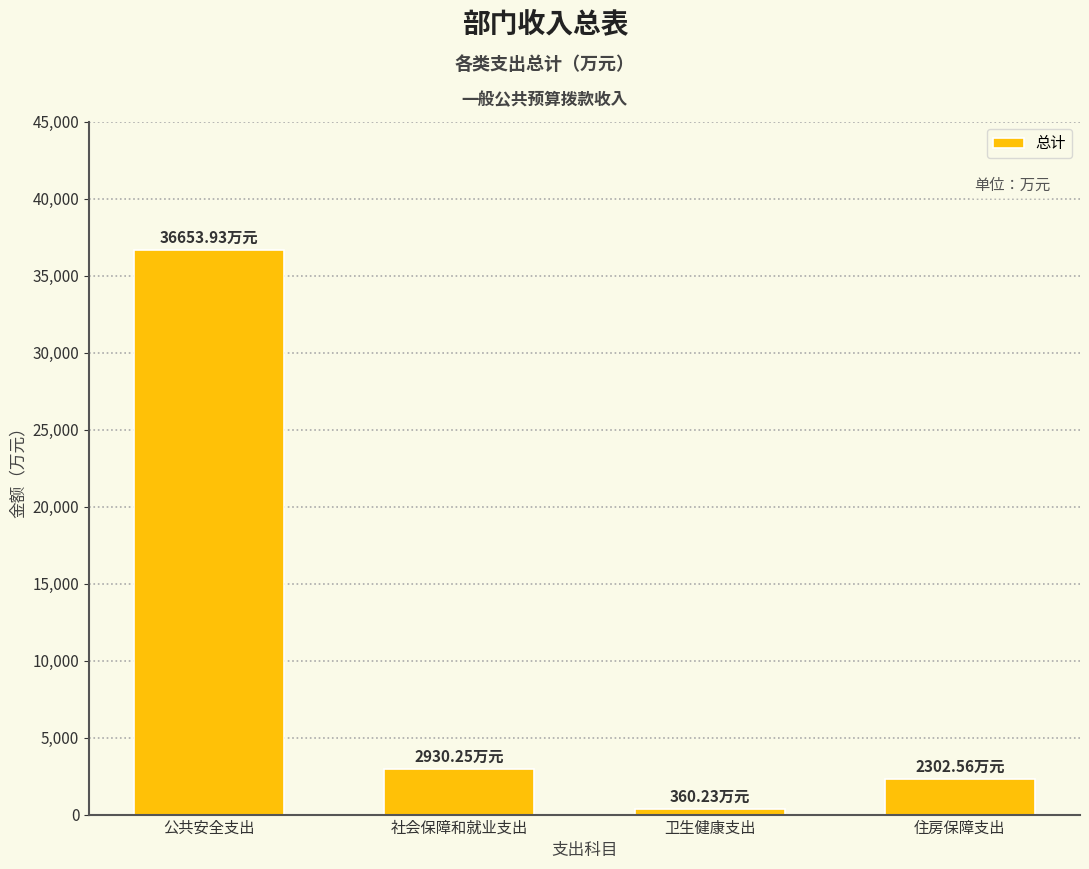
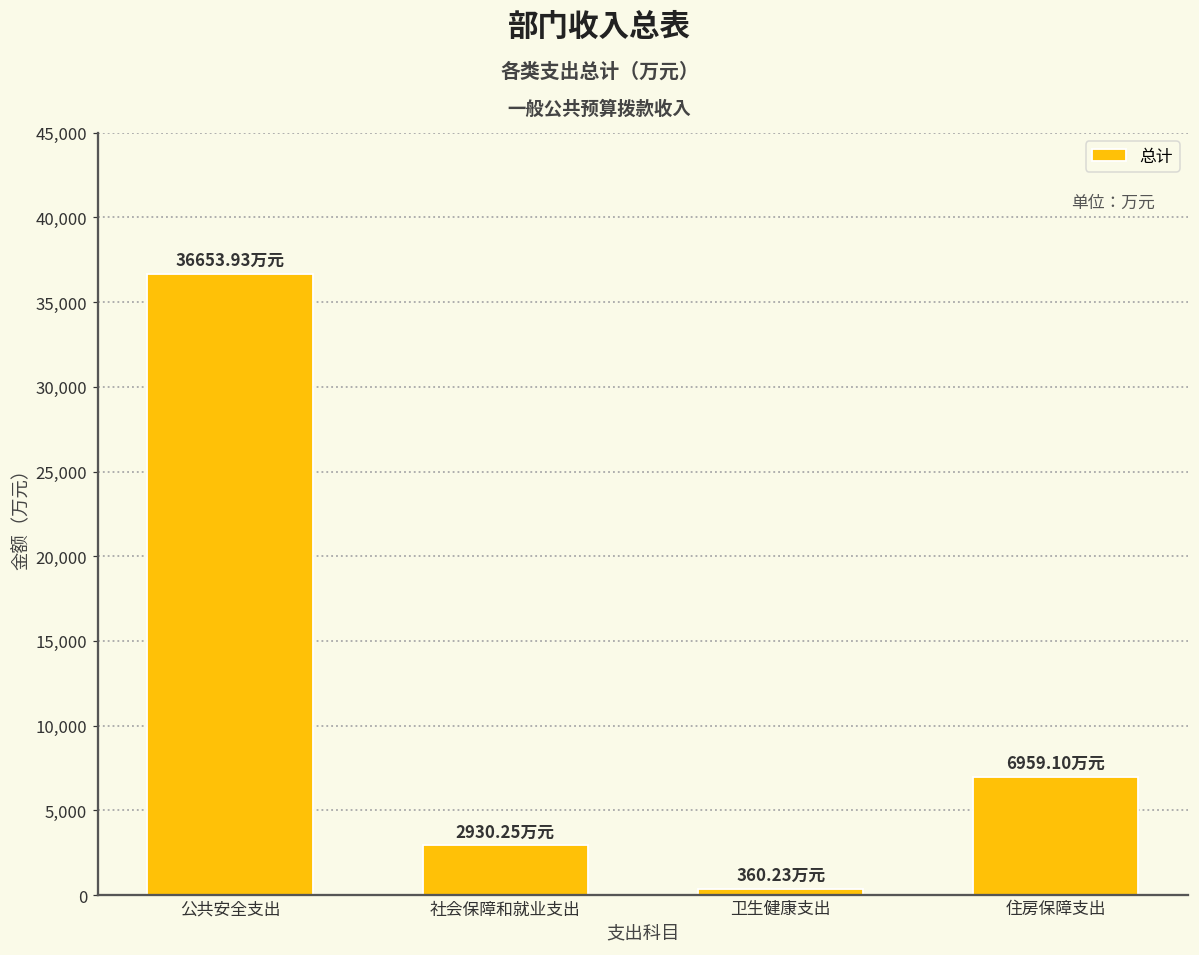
住房保障支出: 2302.56 -> 6959.10
